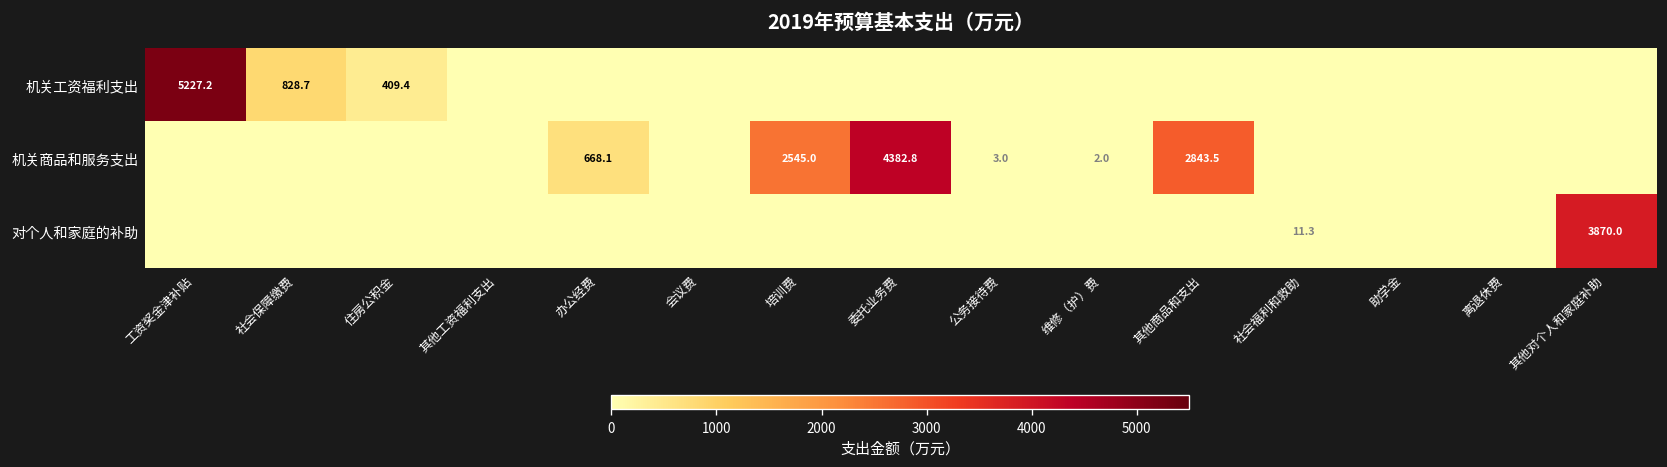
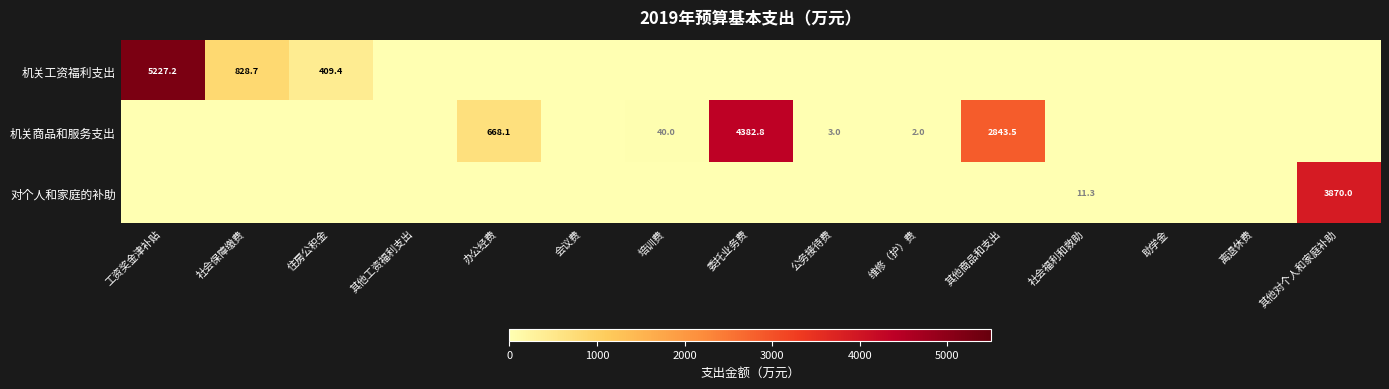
机关商品和服务支出, 培训费: 2545.0 -> 40.0
